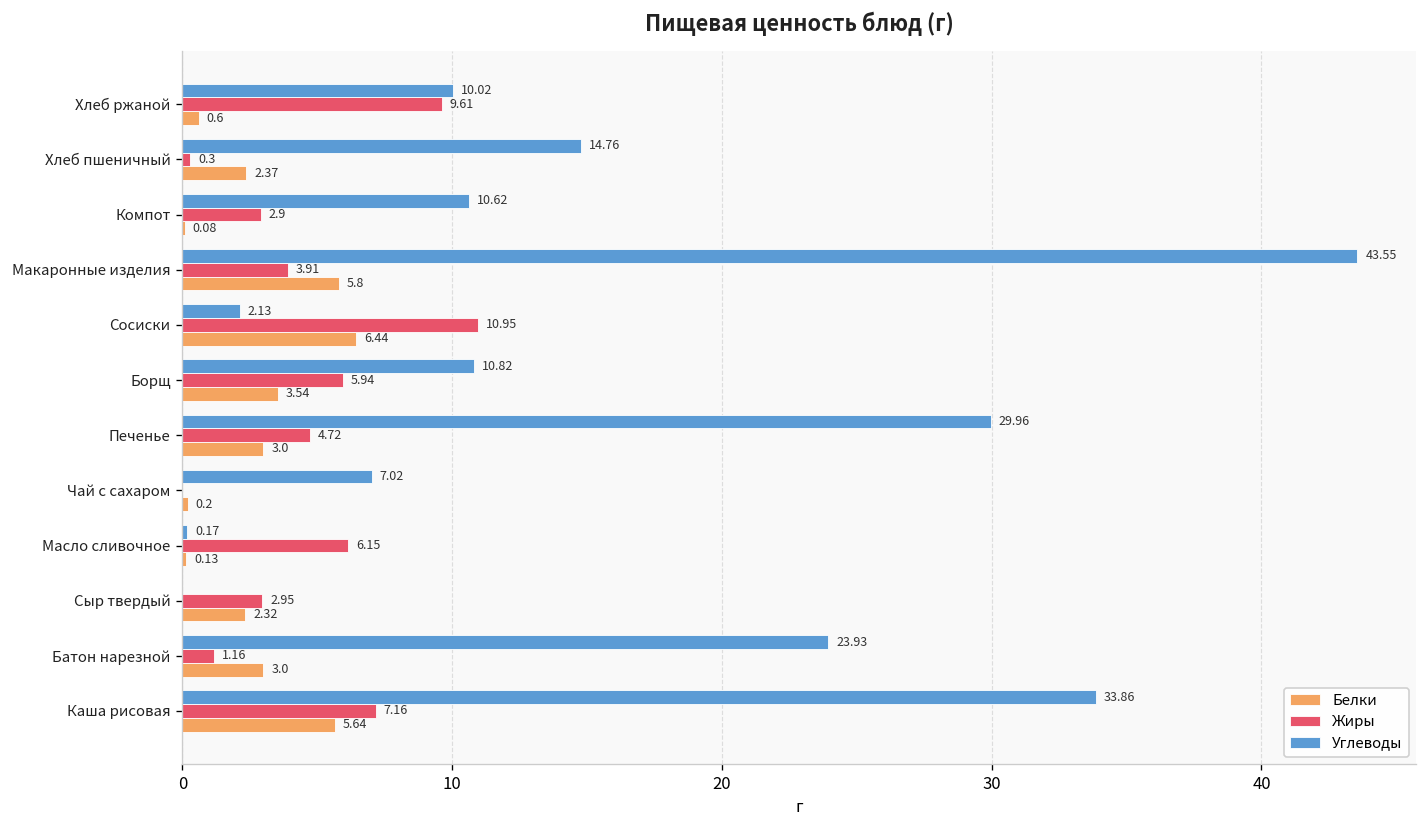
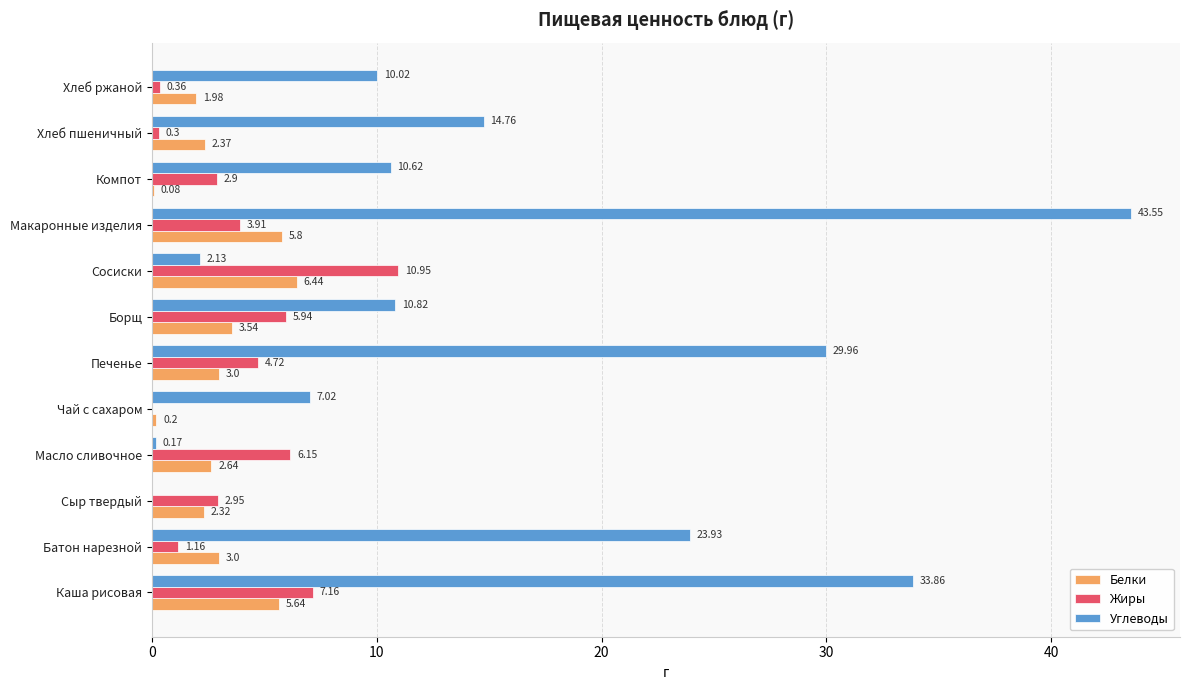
Жиры, Хлеб ржаной: 9.61 -> 0.36
Белки, Хлеб ржаной: 0.6 -> 1.98
Белки, Масло сливочное: 0.13 -> 2.64
